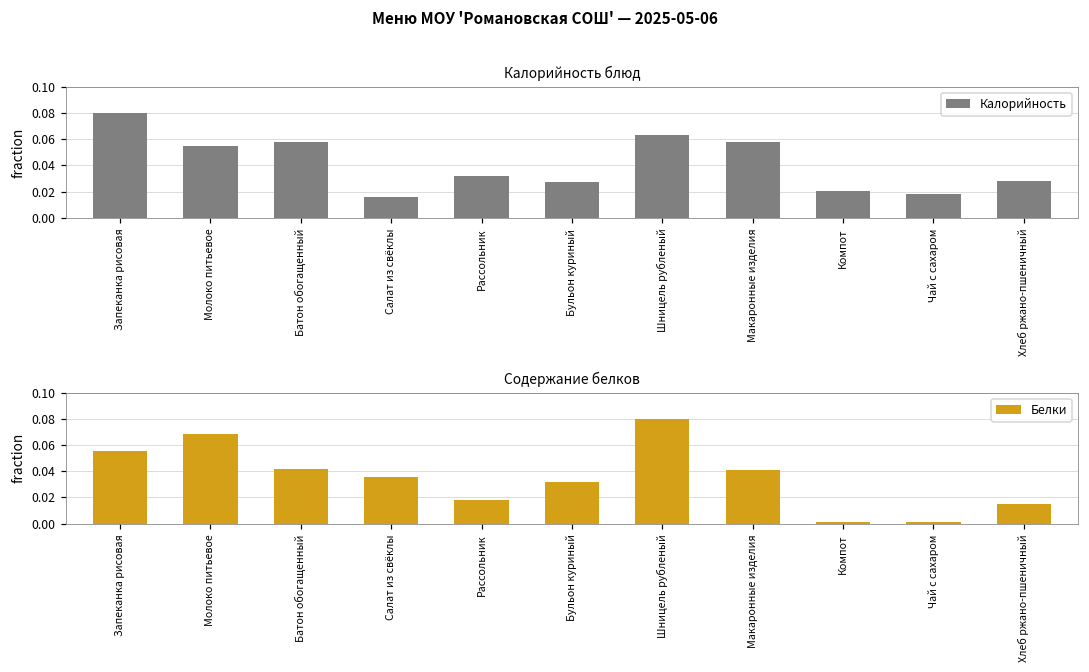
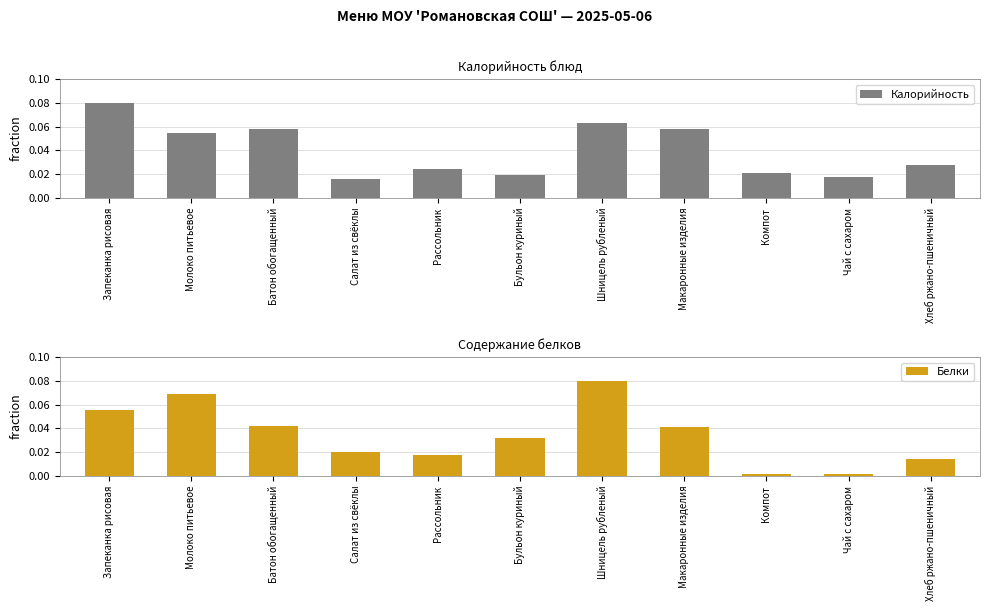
Калорийность блюд, Рассольник: 0.032 -> 0.024
Калорийность блюд, Бульон куриный: 0.027 -> 0.019
Содержание белков, Салат из свёклы: 0.036 -> 0.020
